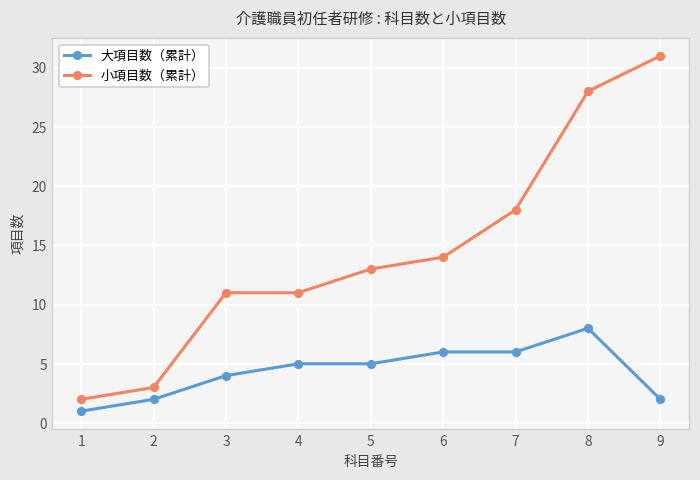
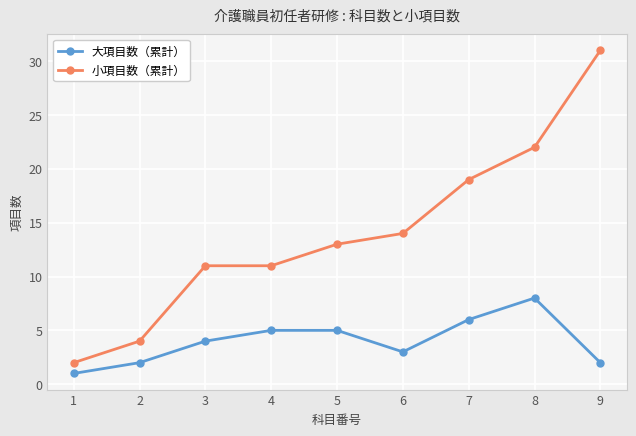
小項目数（累計）, 2: 3 -> 4
大項目数（累計）, 6: 6 -> 3
小項目数（累計）, 7: 18 -> 19
小項目数（累計）, 8: 28 -> 22
